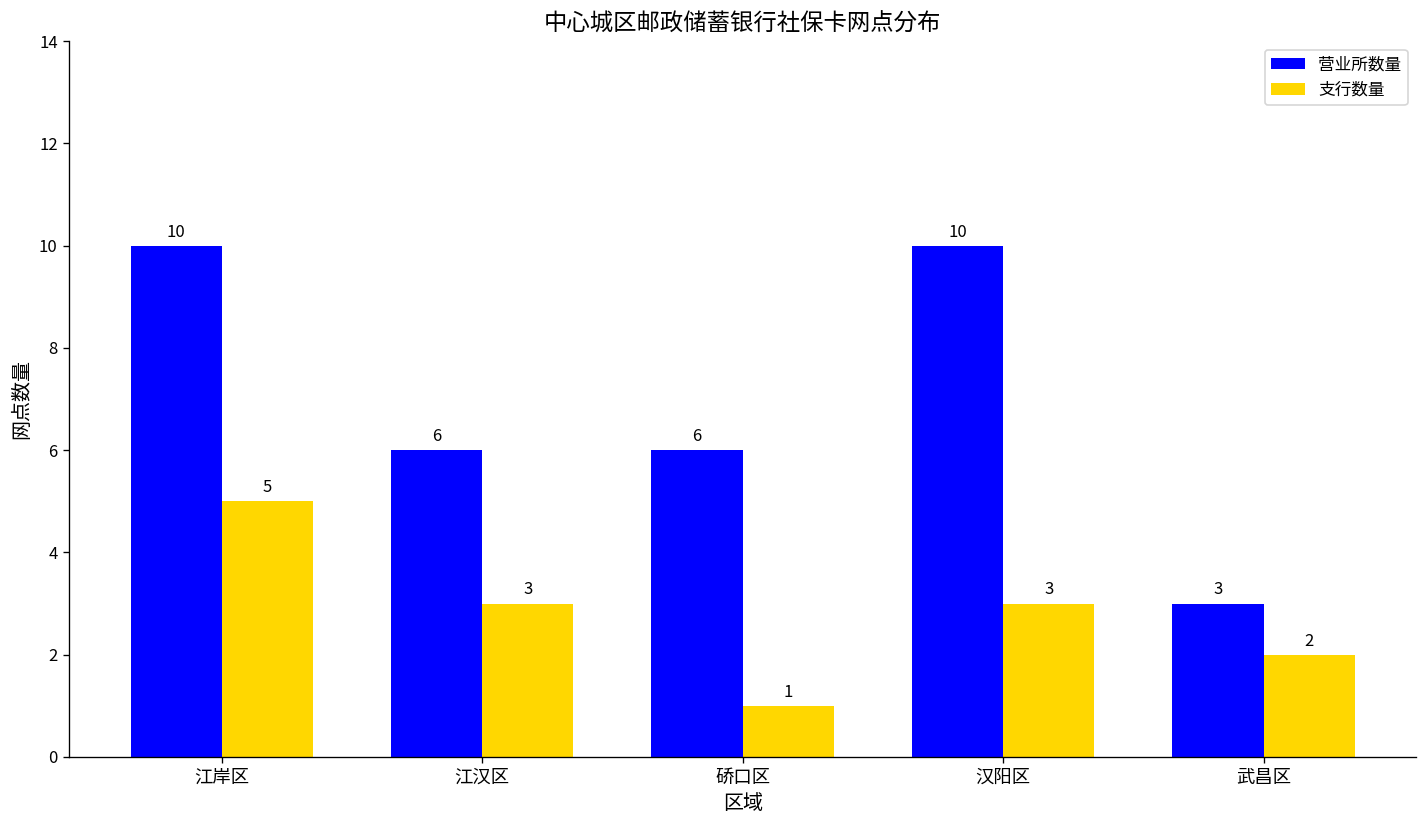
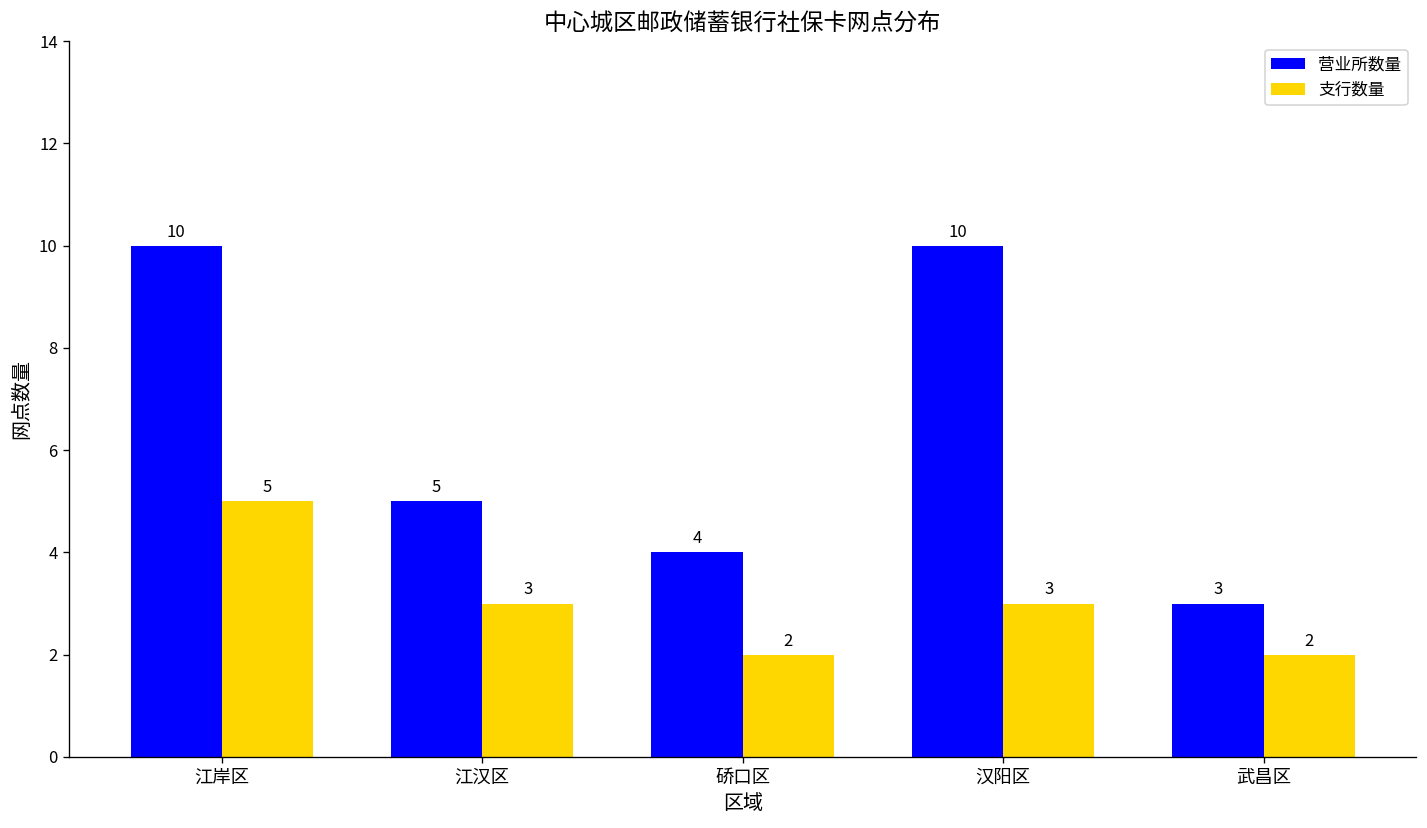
营业所数量, 江汉区: 6 -> 5
营业所数量, 硚口区: 6 -> 4
支行数量, 硚口区: 1 -> 2
